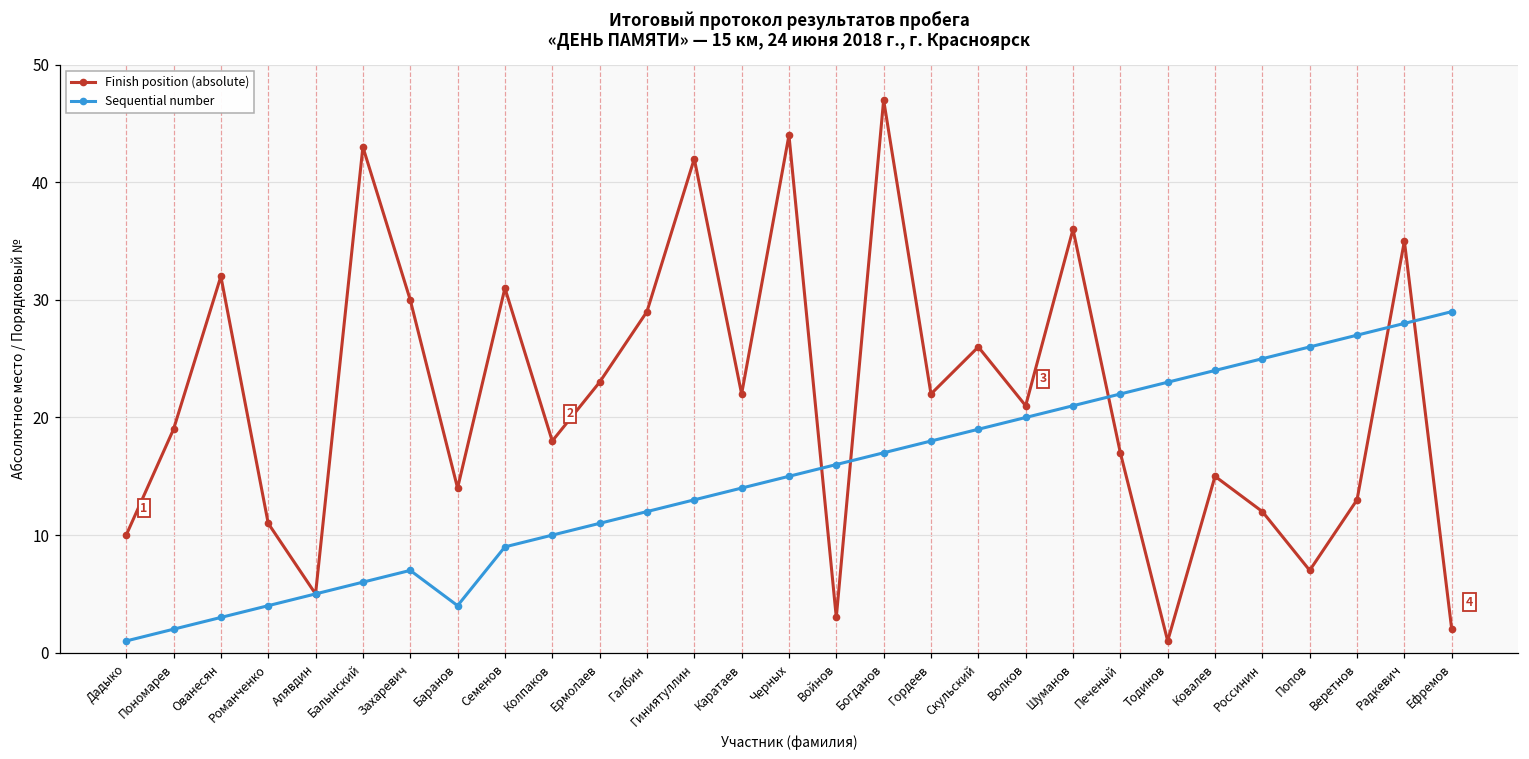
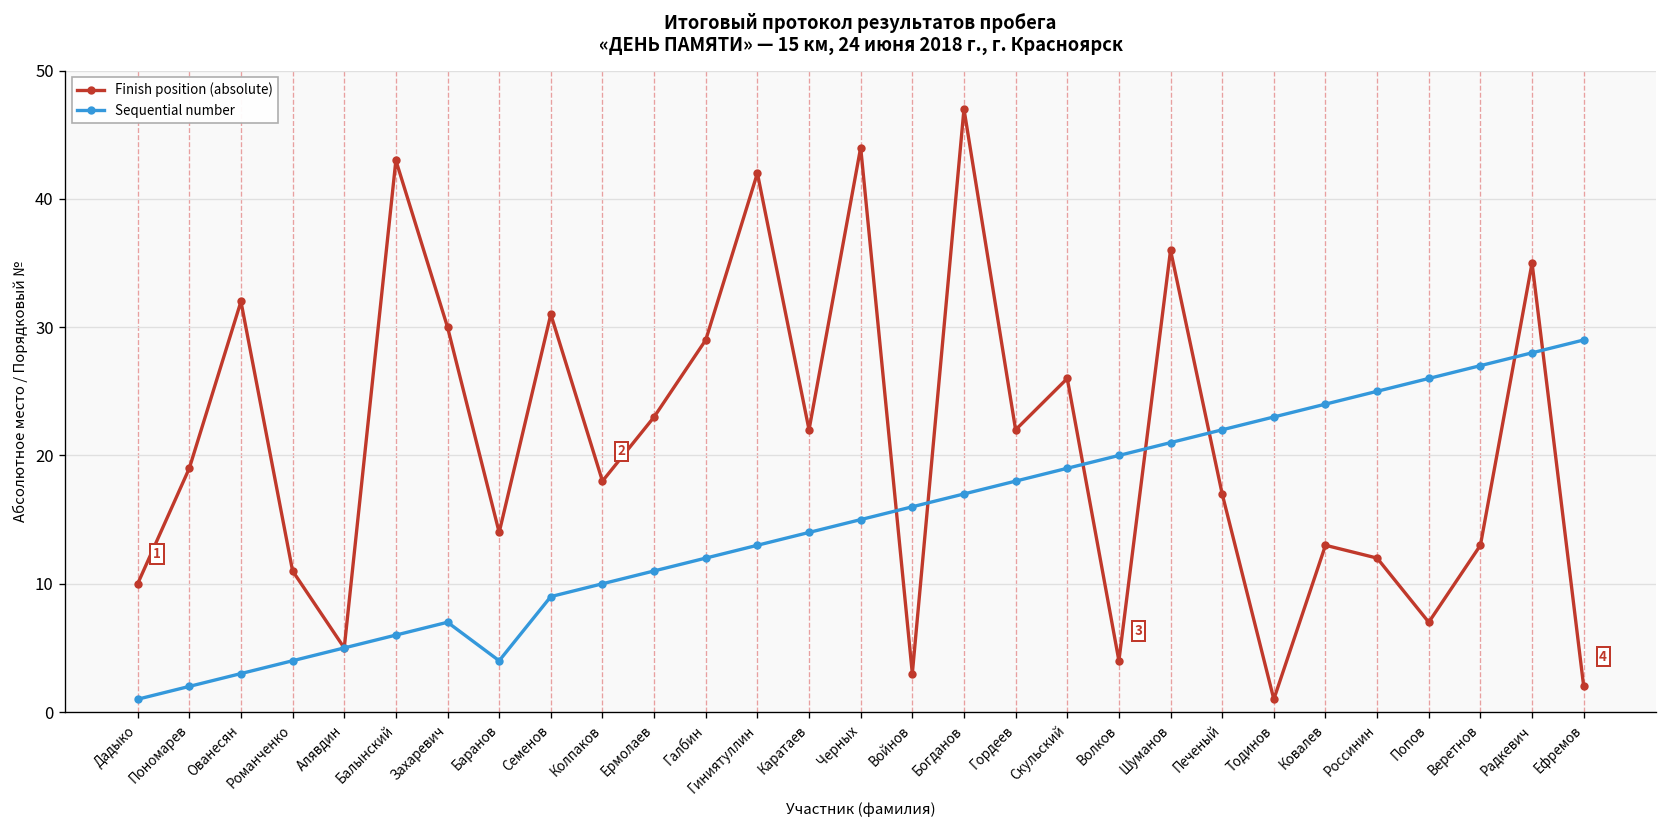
Finish position (absolute), Волков: 21 -> 4
Finish position (absolute), Ковалев: 15 -> 13
